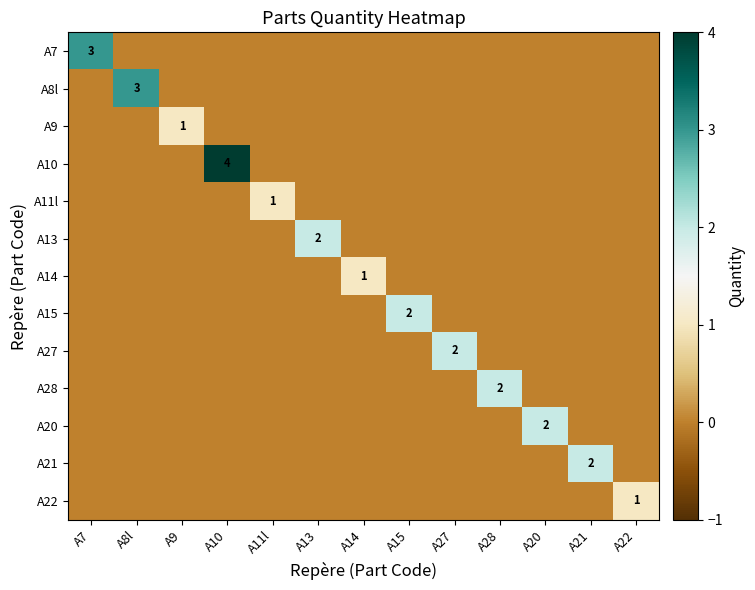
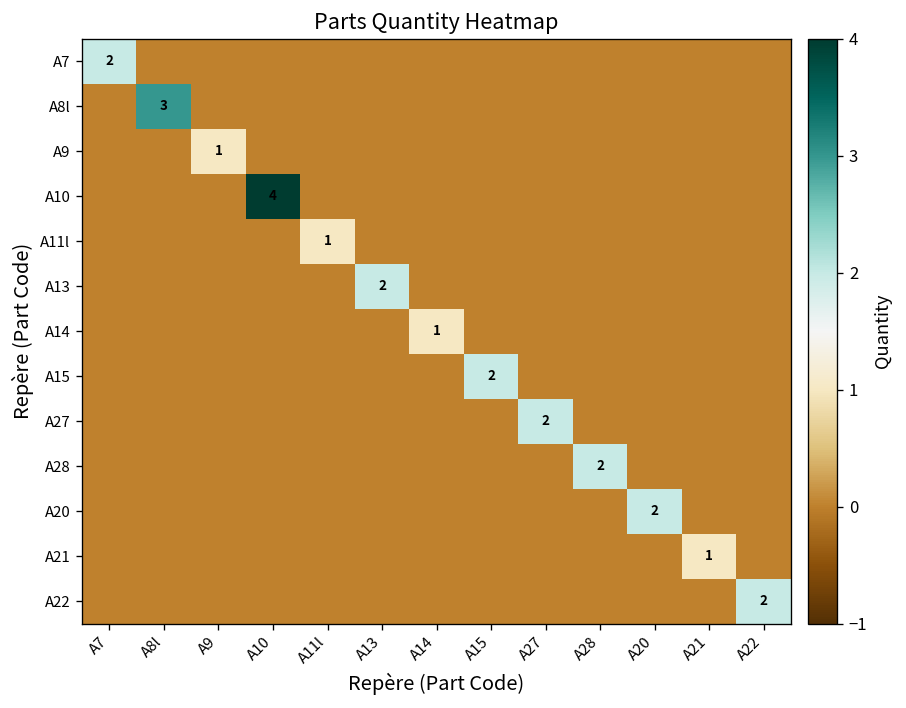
A7, A7: 3 -> 2
A21, A21: 2 -> 1
A22, A22: 1 -> 2
